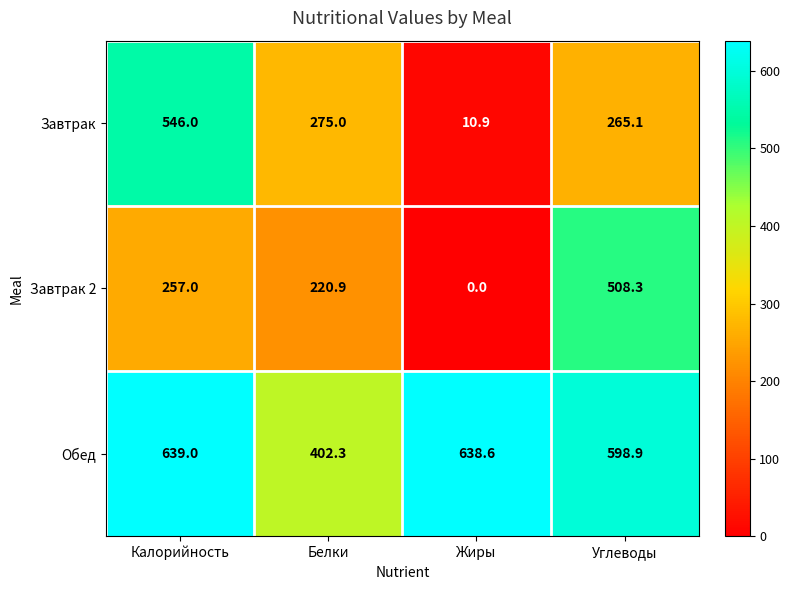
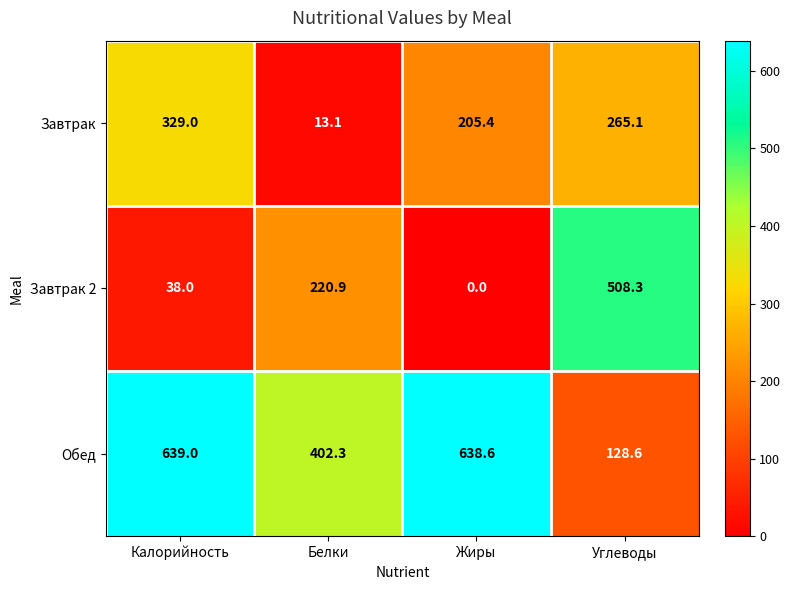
Завтрак, Калорийность: 546.0 -> 329.0
Завтрак, Белки: 275.0 -> 13.1
Завтрак, Жиры: 10.9 -> 205.4
Завтрак 2, Калорийность: 257.0 -> 38.0
Обед, Углеводы: 598.9 -> 128.6
